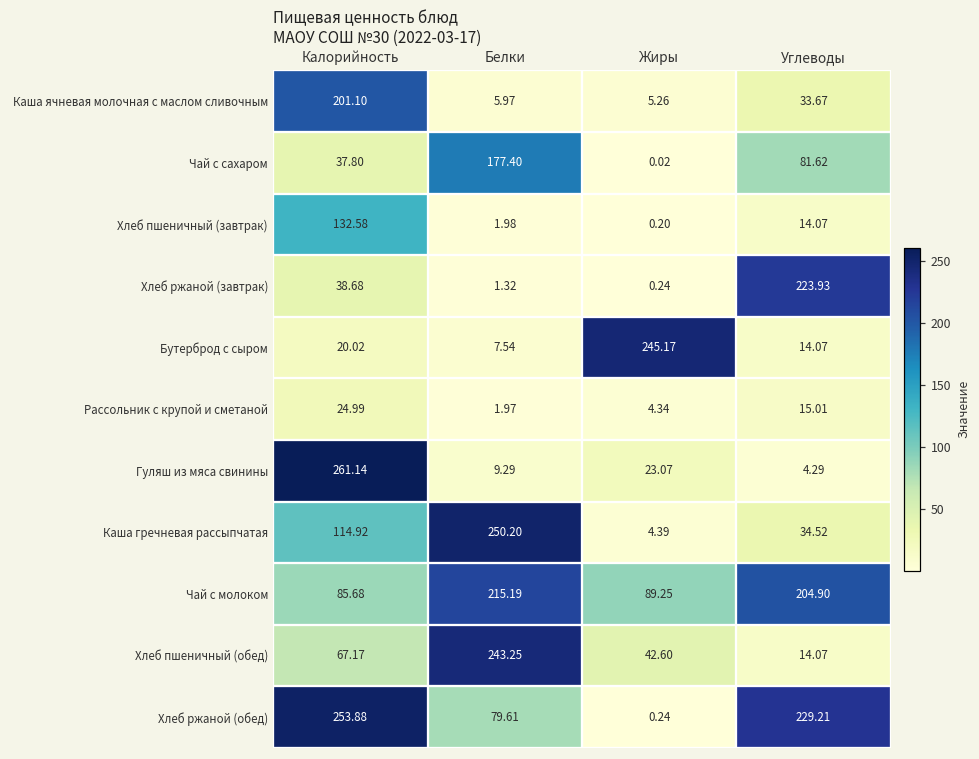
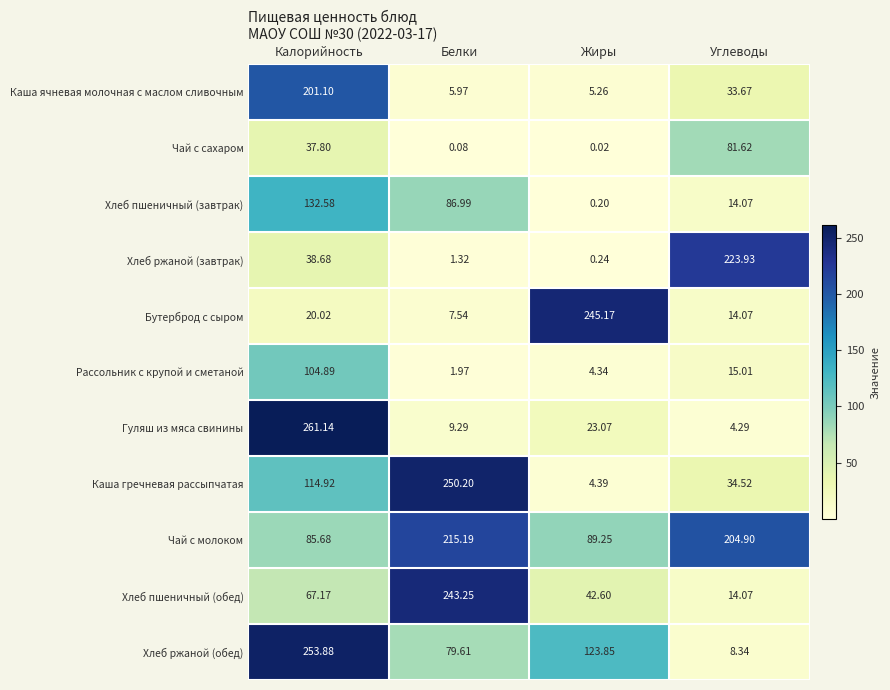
Чай с сахаром, Белки: 177.40 -> 0.08
Хлеб пшеничный (завтрак), Белки: 1.98 -> 86.99
Рассольник с крупой и сметаной, Калорийность: 24.99 -> 104.89
Хлеб ржаной (обед), Жиры: 0.24 -> 123.85
Хлеб ржаной (обед), Углеводы: 229.21 -> 8.34
